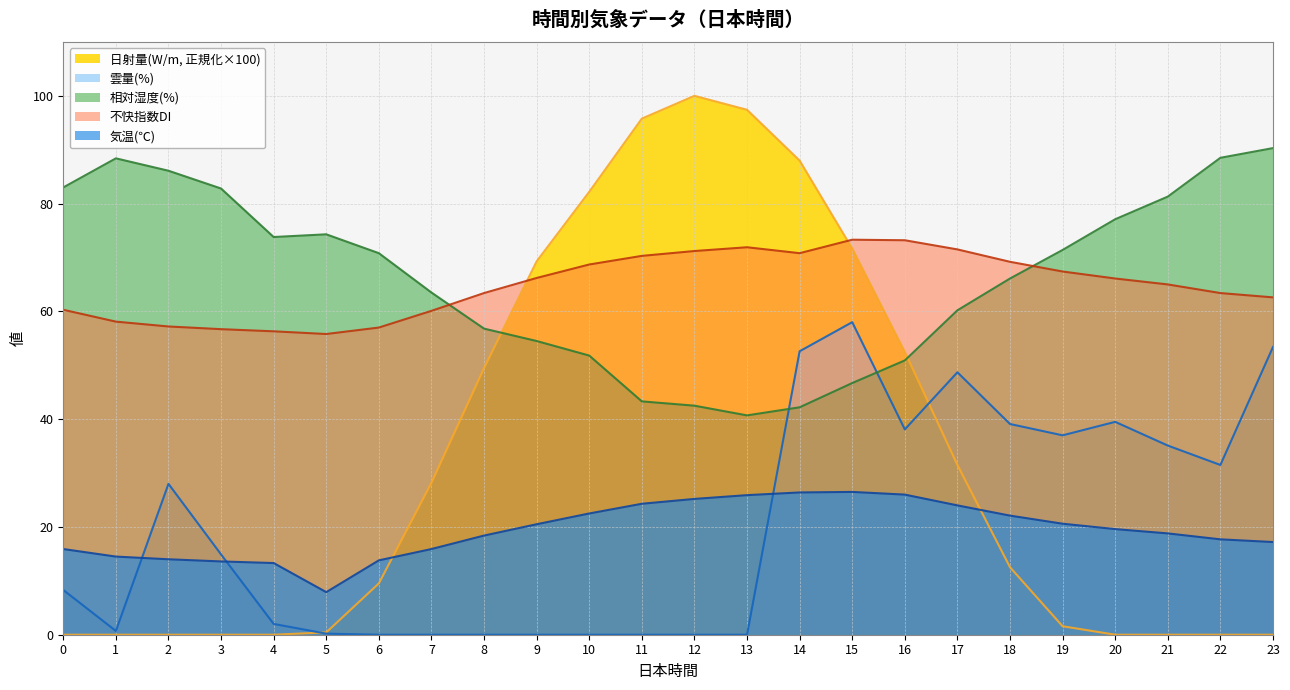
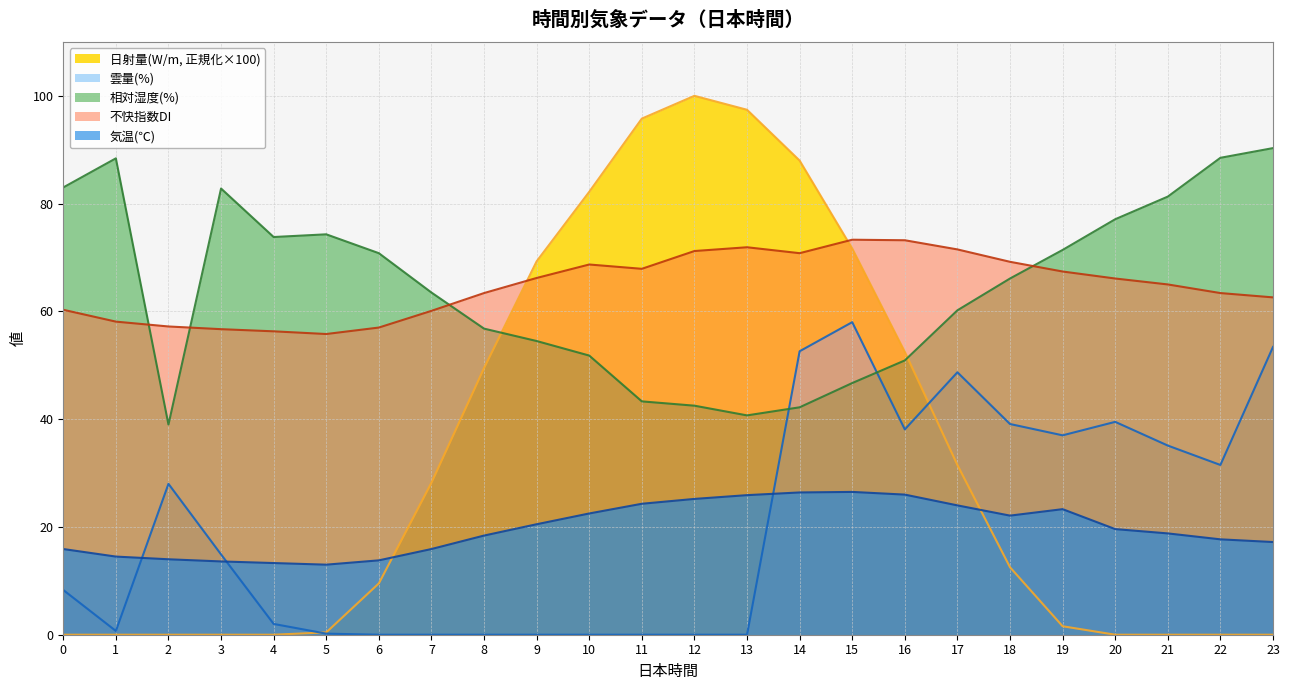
相対湿度(%), 2: 86 -> 39
気温(℃), 5: 8 -> 13
不快指数DI, 11: 70 -> 68
気温(℃), 19: 21 -> 23
